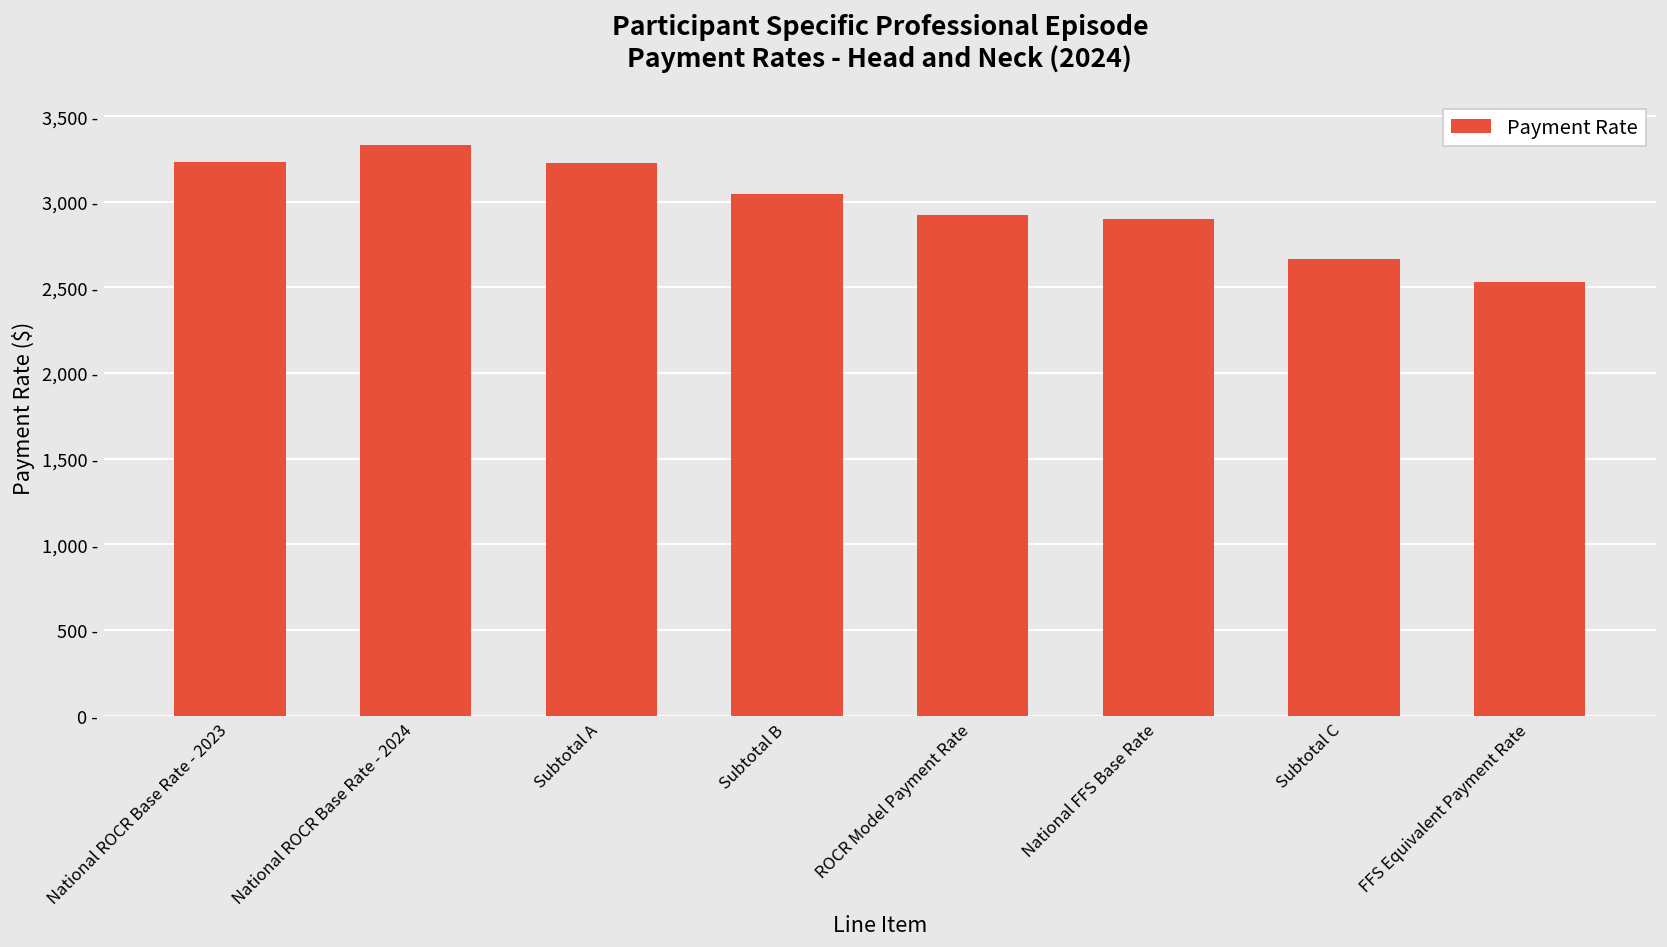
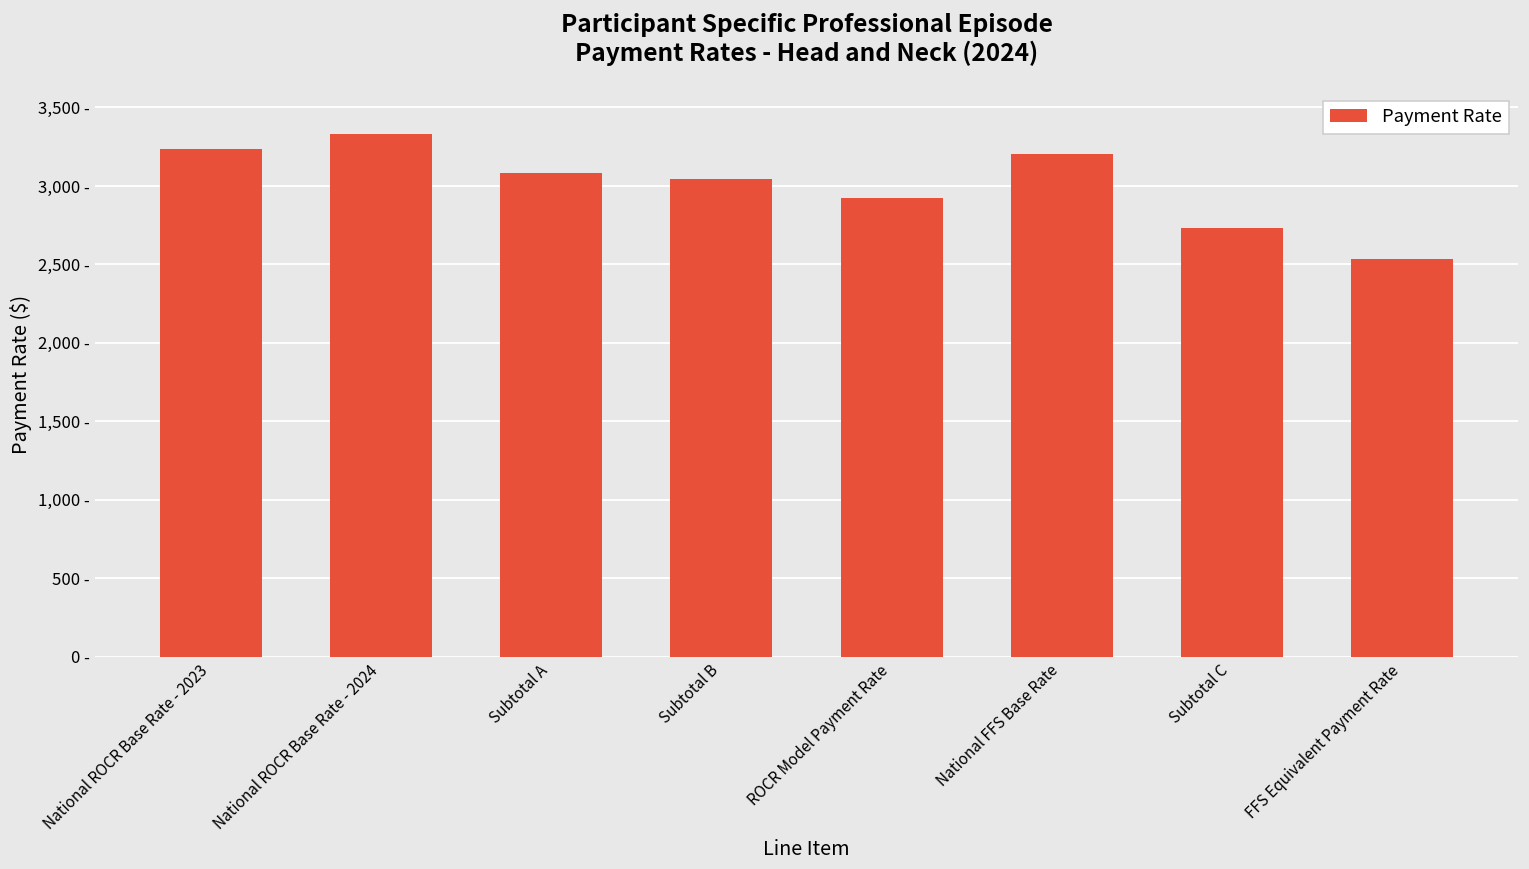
Subtotal A: 3,230 - -> 3,080 -
National FFS Base Rate: 2,900 - -> 3,200 -
Subtotal C: 2,670 - -> 2,730 -
